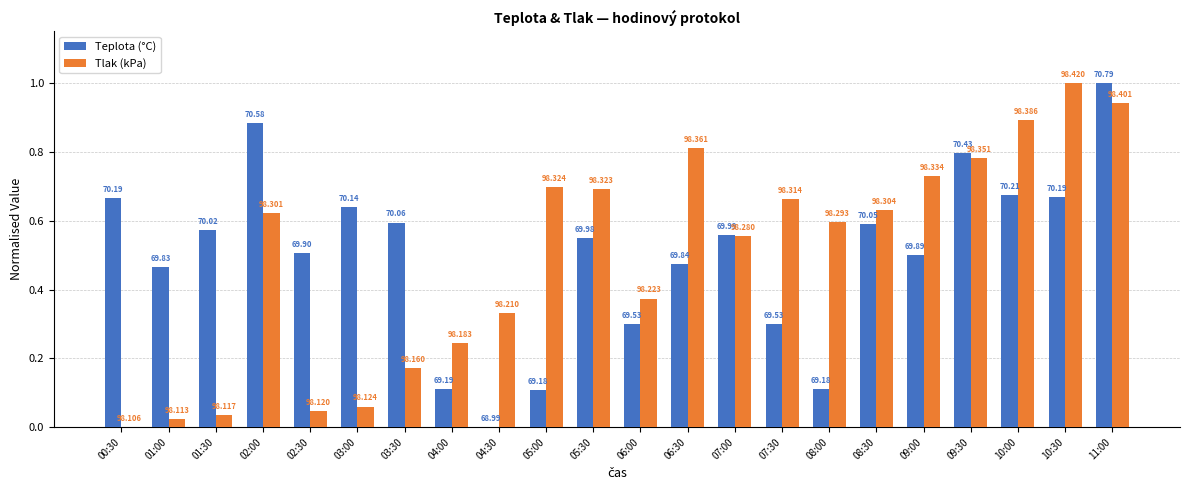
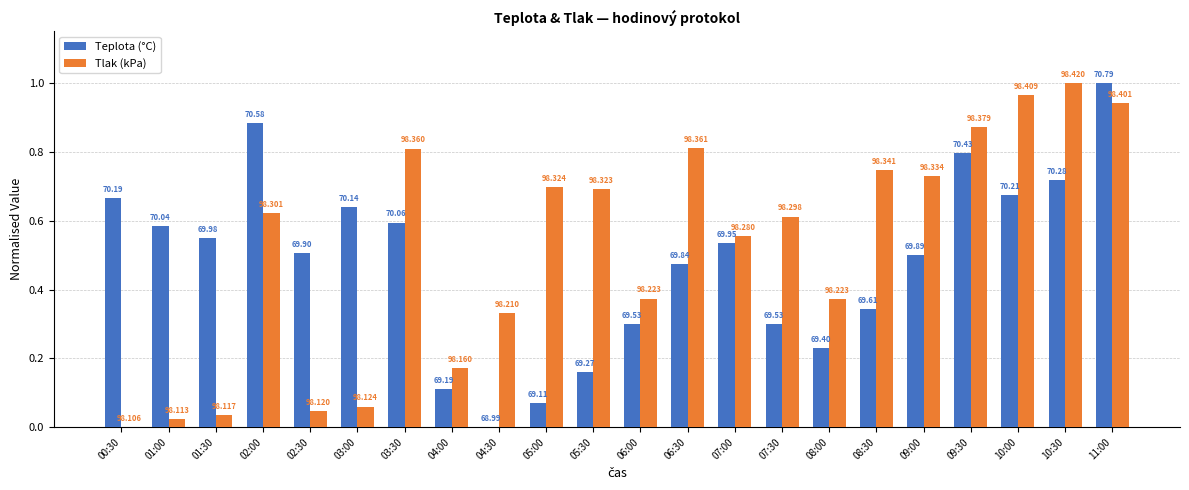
Teplota (°C), 01:00: 69.83 -> 70.04
Teplota (°C), 01:30: 70.02 -> 69.98
Tlak (kPa), 03:30: 98.160 -> 98.360
Tlak (kPa), 04:00: 98.183 -> 98.160
Teplota (°C), 05:00: 69.18 -> 69.11
Teplota (°C), 05:30: 69.98 -> 69.27
Teplota (°C), 07:00: 69.99 -> 69.95
Tlak (kPa), 07:30: 98.314 -> 98.298
Teplota (°C), 08:00: 69.18 -> 69.40
Tlak (kPa), 08:00: 98.293 -> 98.223
Teplota (°C), 08:30: 70.05 -> 69.61
Tlak (kPa), 08:30: 98.304 -> 98.341
Tlak (kPa), 09:30: 98.351 -> 98.379
Tlak (kPa), 10:00: 98.386 -> 98.409
Teplota (°C), 10:30: 70.19 -> 70.28
